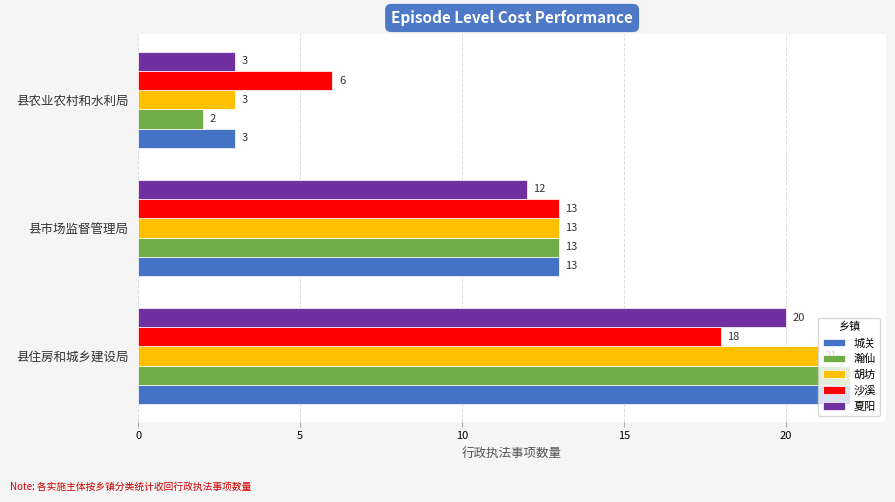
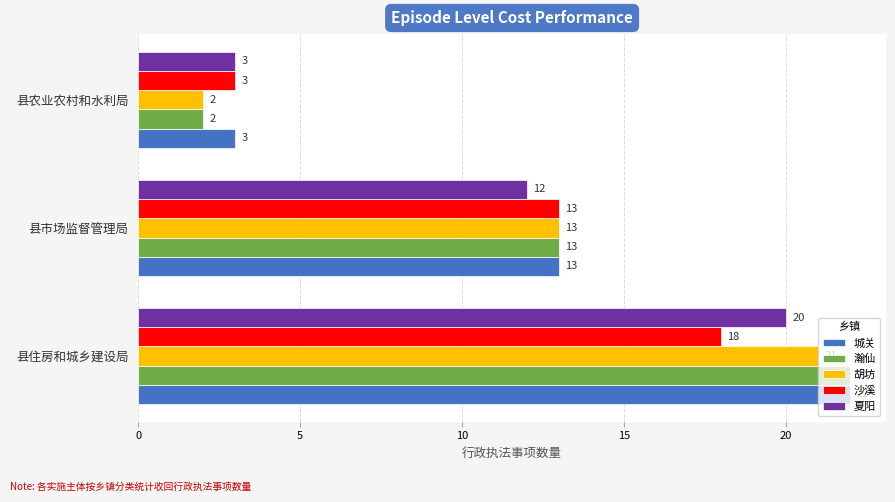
沙溪, 县农业农村和水利局: 6 -> 3
胡坊, 县农业农村和水利局: 3 -> 2
